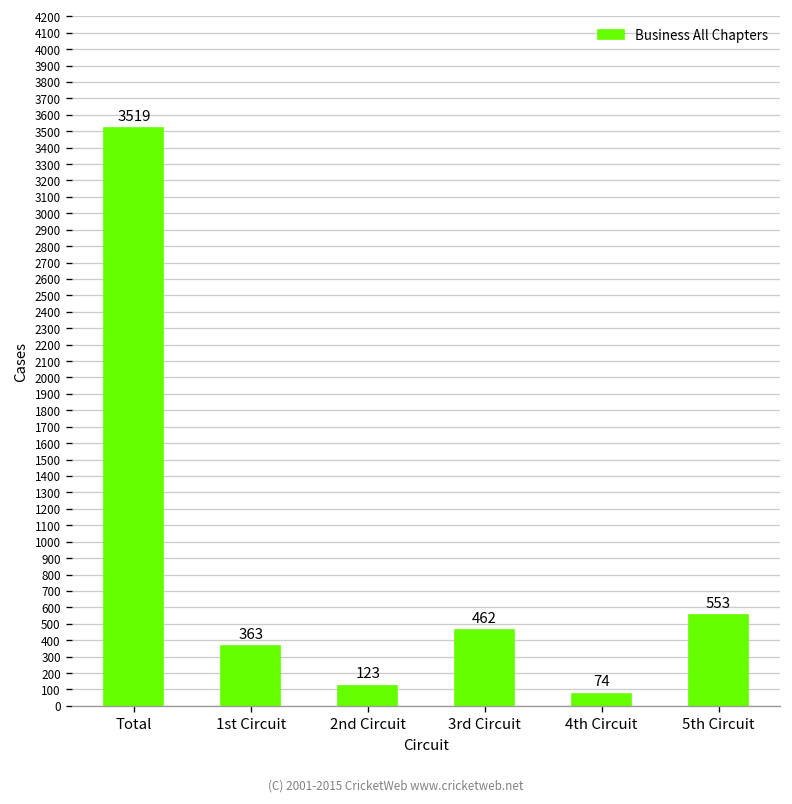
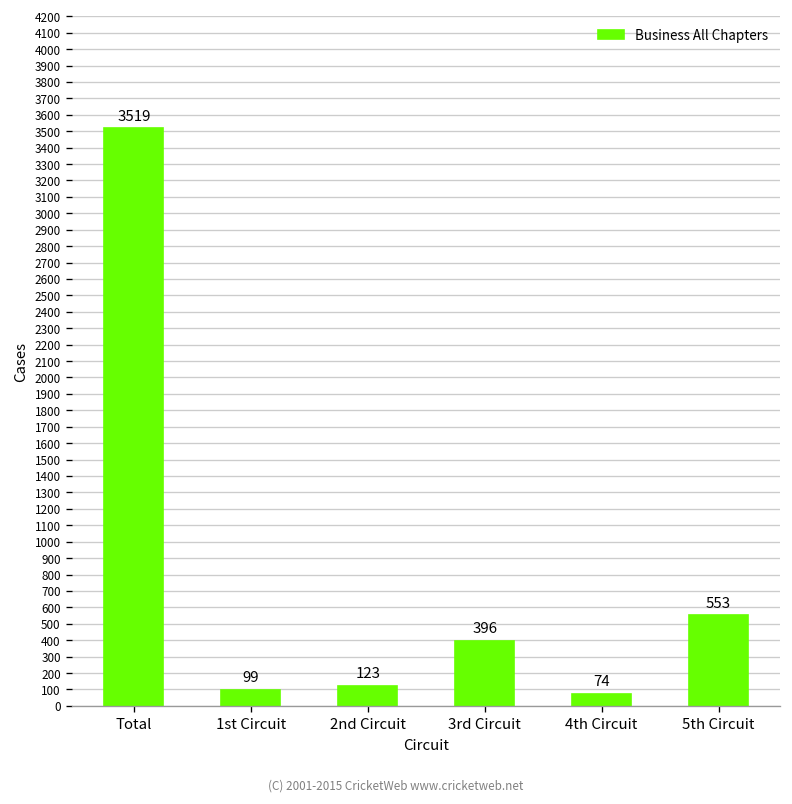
1st Circuit: 363 -> 99
3rd Circuit: 462 -> 396
